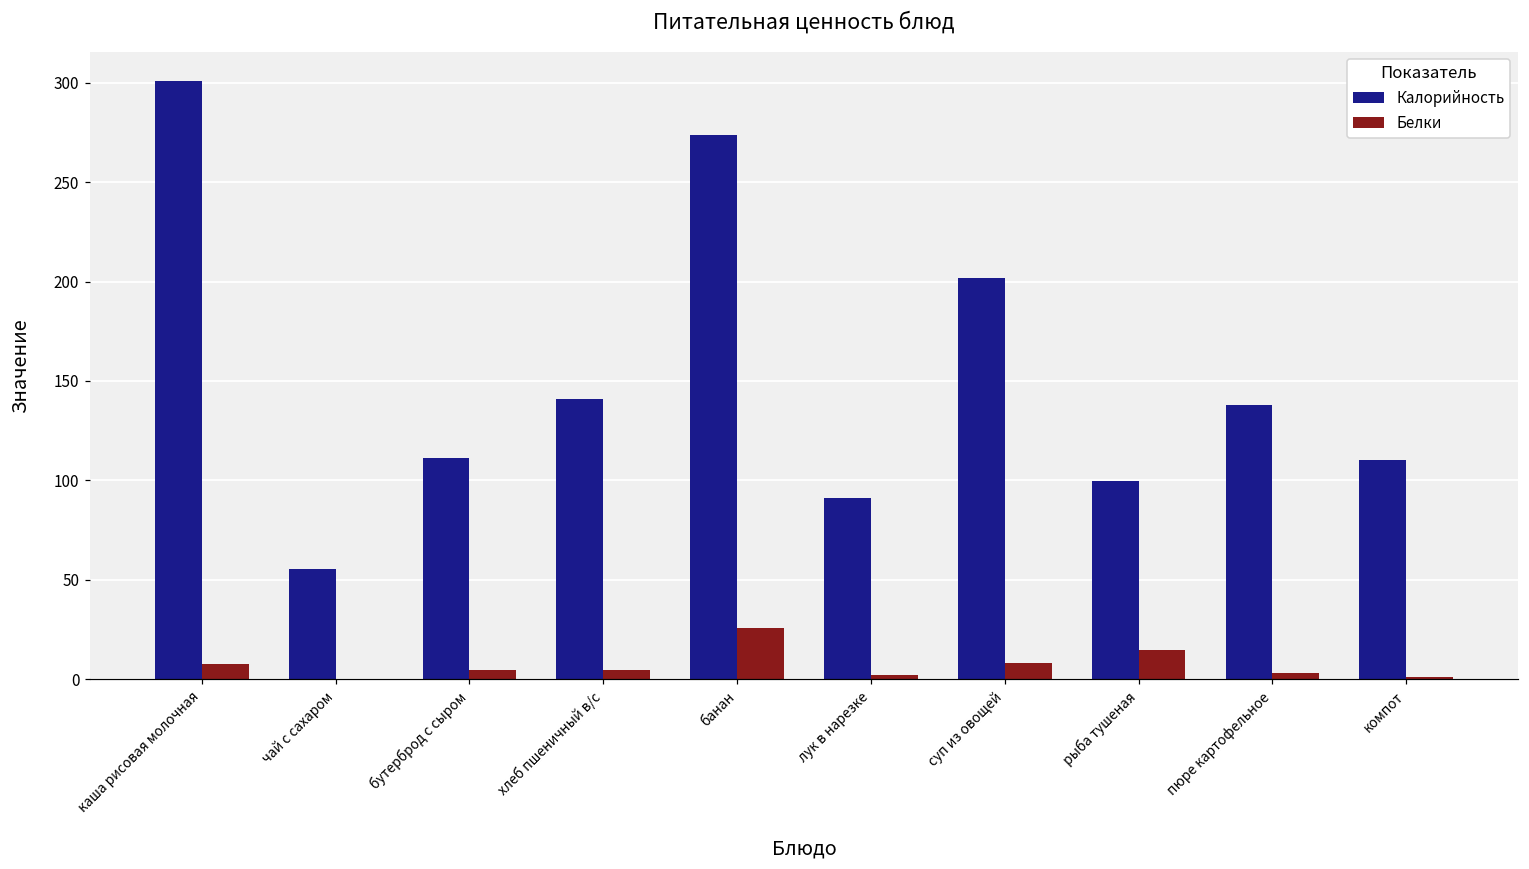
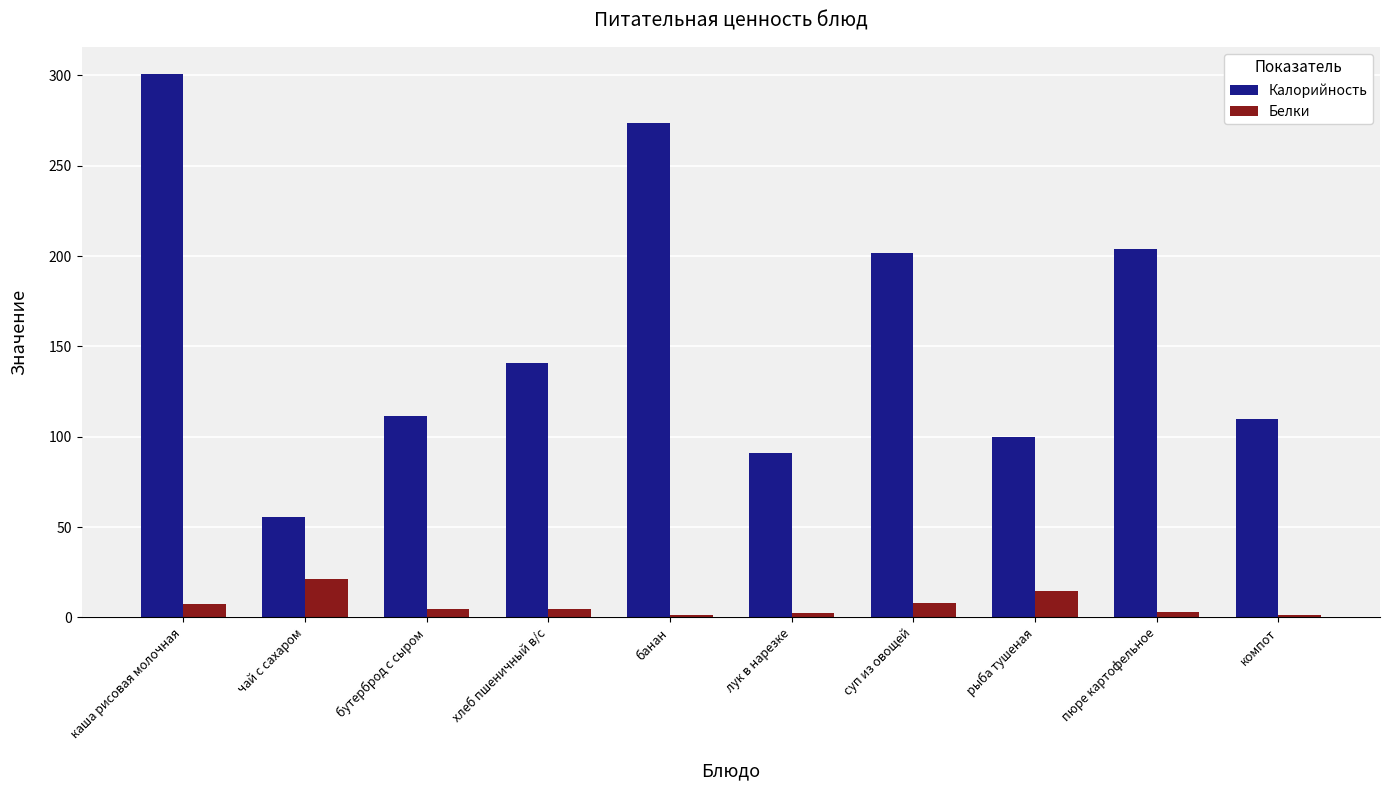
Белки, чай с сахаром: 0 -> 21
Белки, банан: 26 -> 2
Калорийность, пюре картофельное: 138 -> 204
